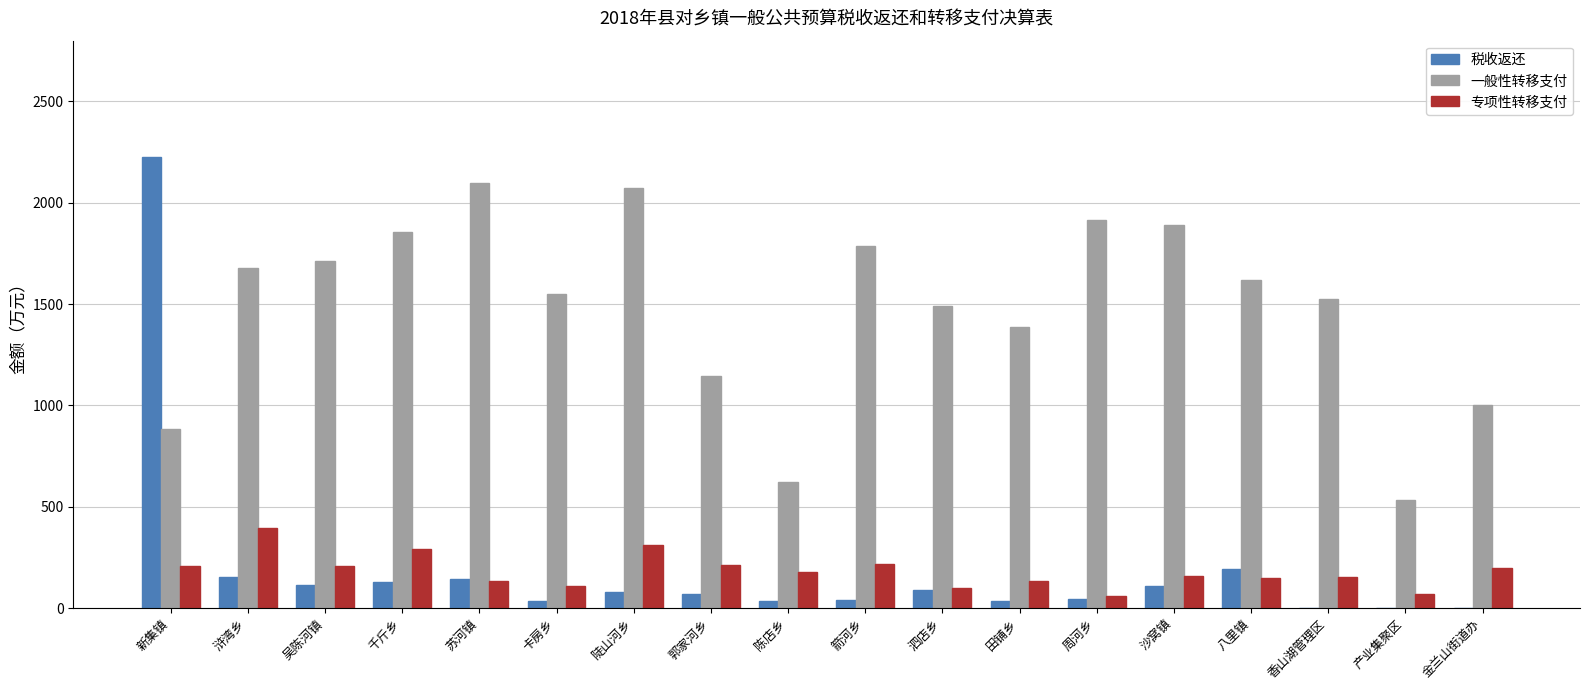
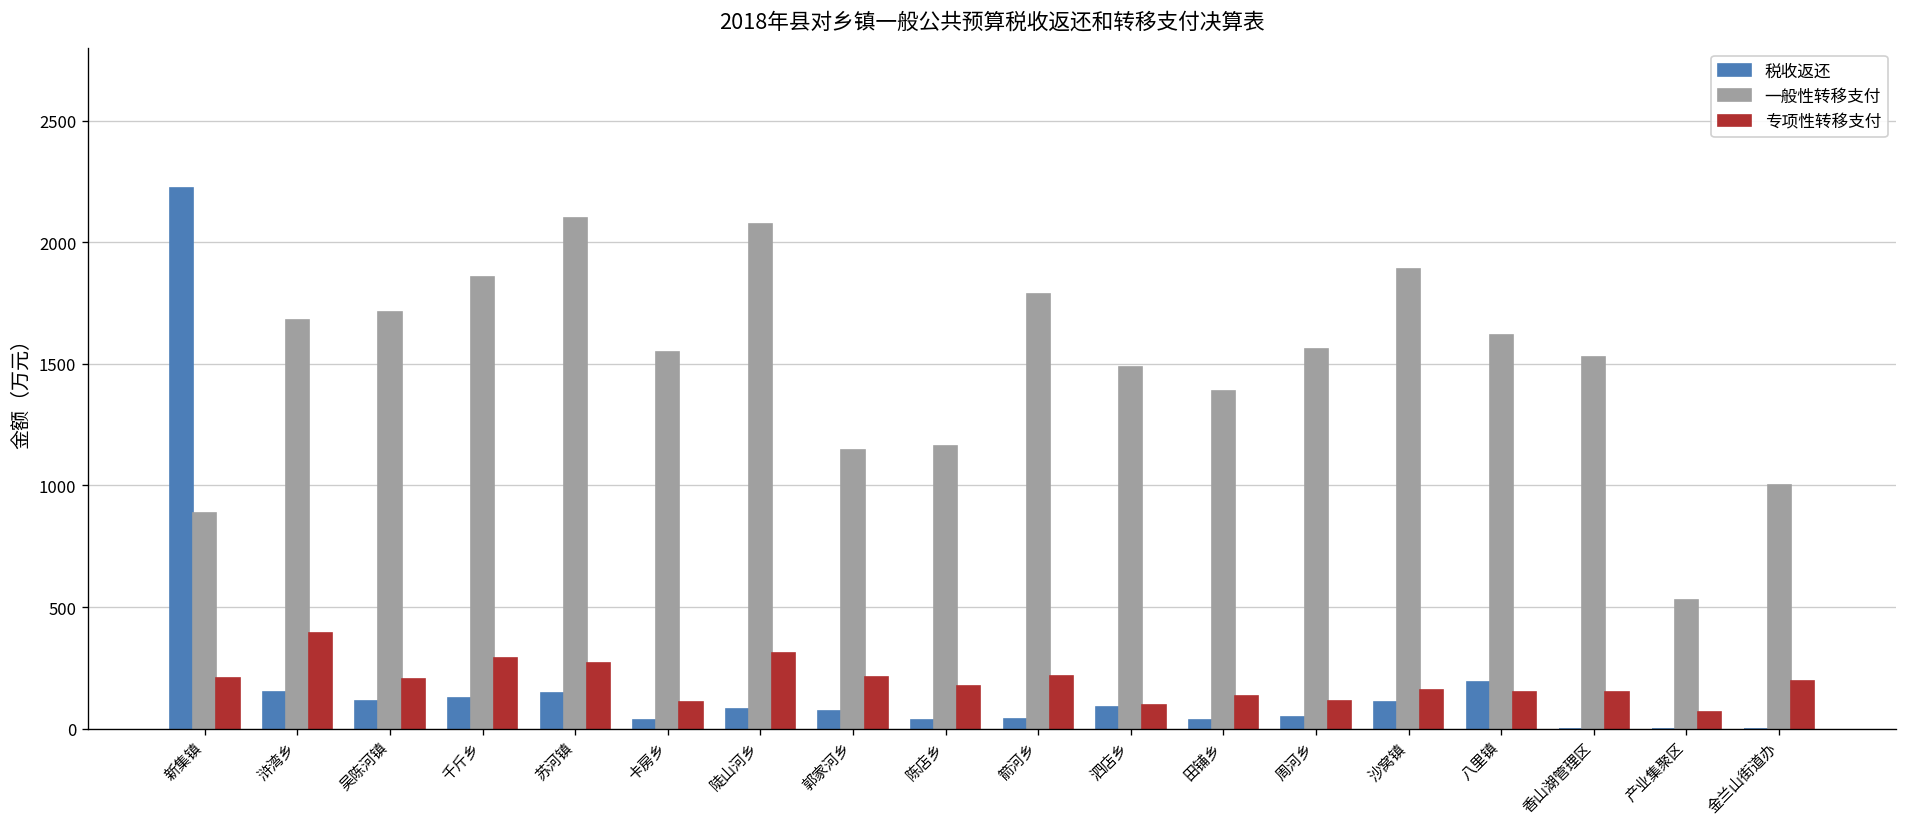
专项性转移支付, 苏河镇: 140 -> 270
一般性转移支付, 陈店乡: 620 -> 1160
一般性转移支付, 周河乡: 1910 -> 1560
专项性转移支付, 周河乡: 60 -> 110
